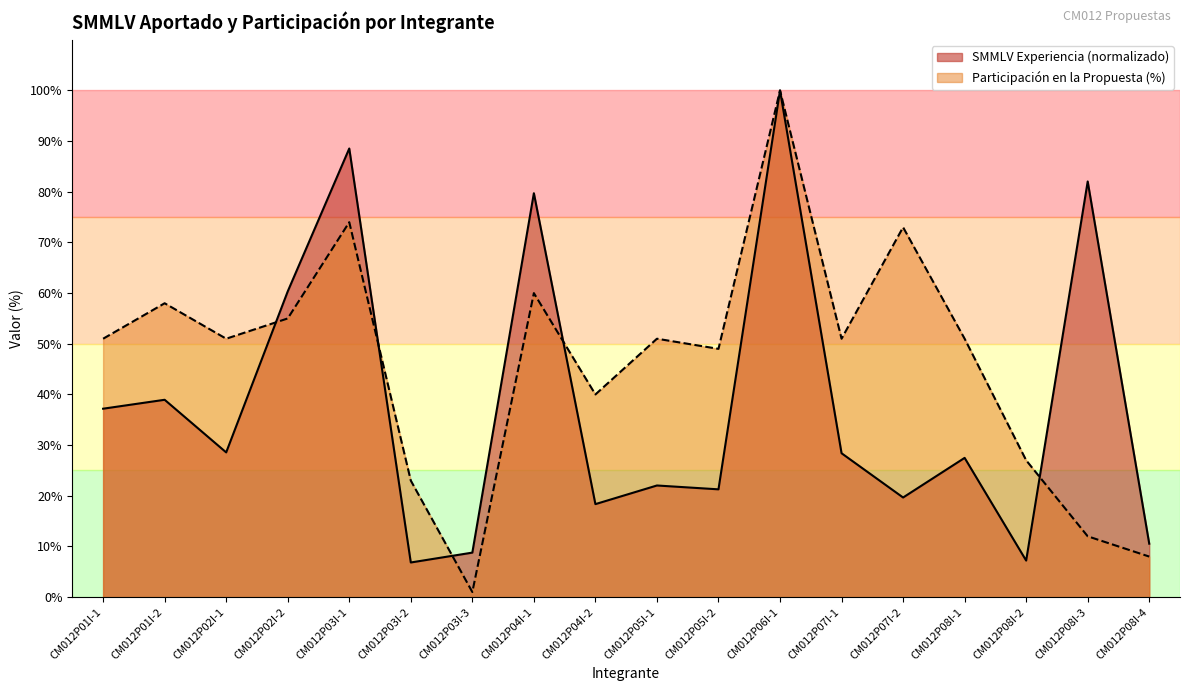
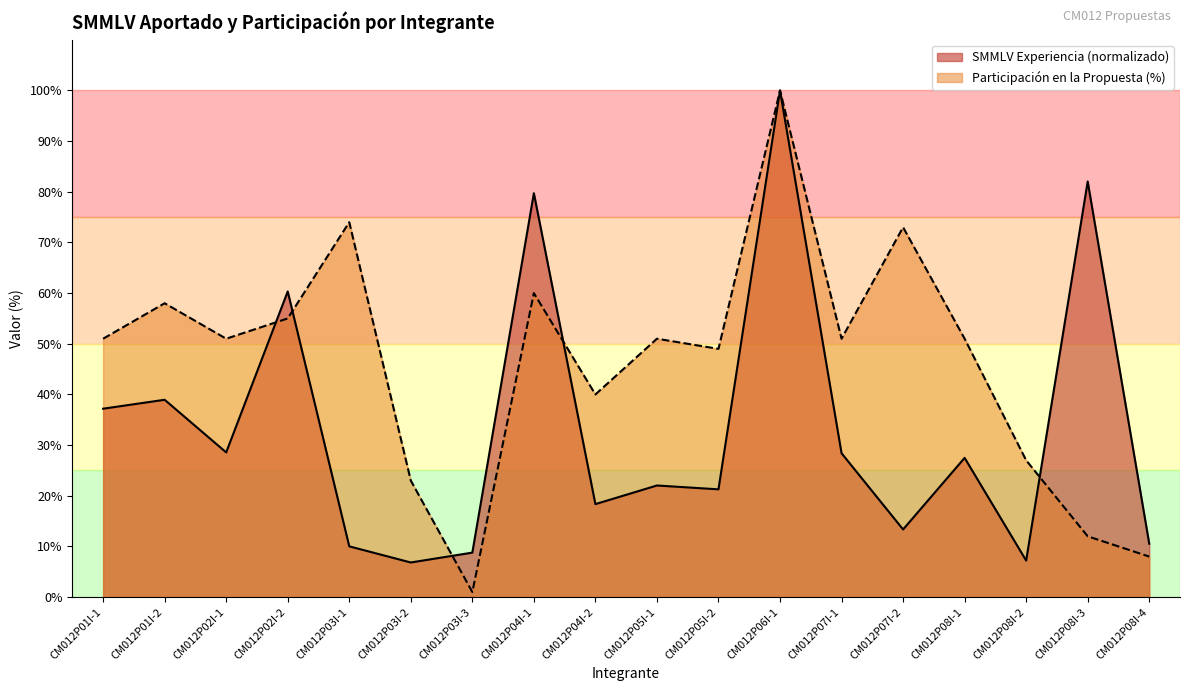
SMMLV Experiencia (normalizado), CM012P03I-1: 89% -> 10%
SMMLV Experiencia (normalizado), CM012P07I-2: 20% -> 13%
